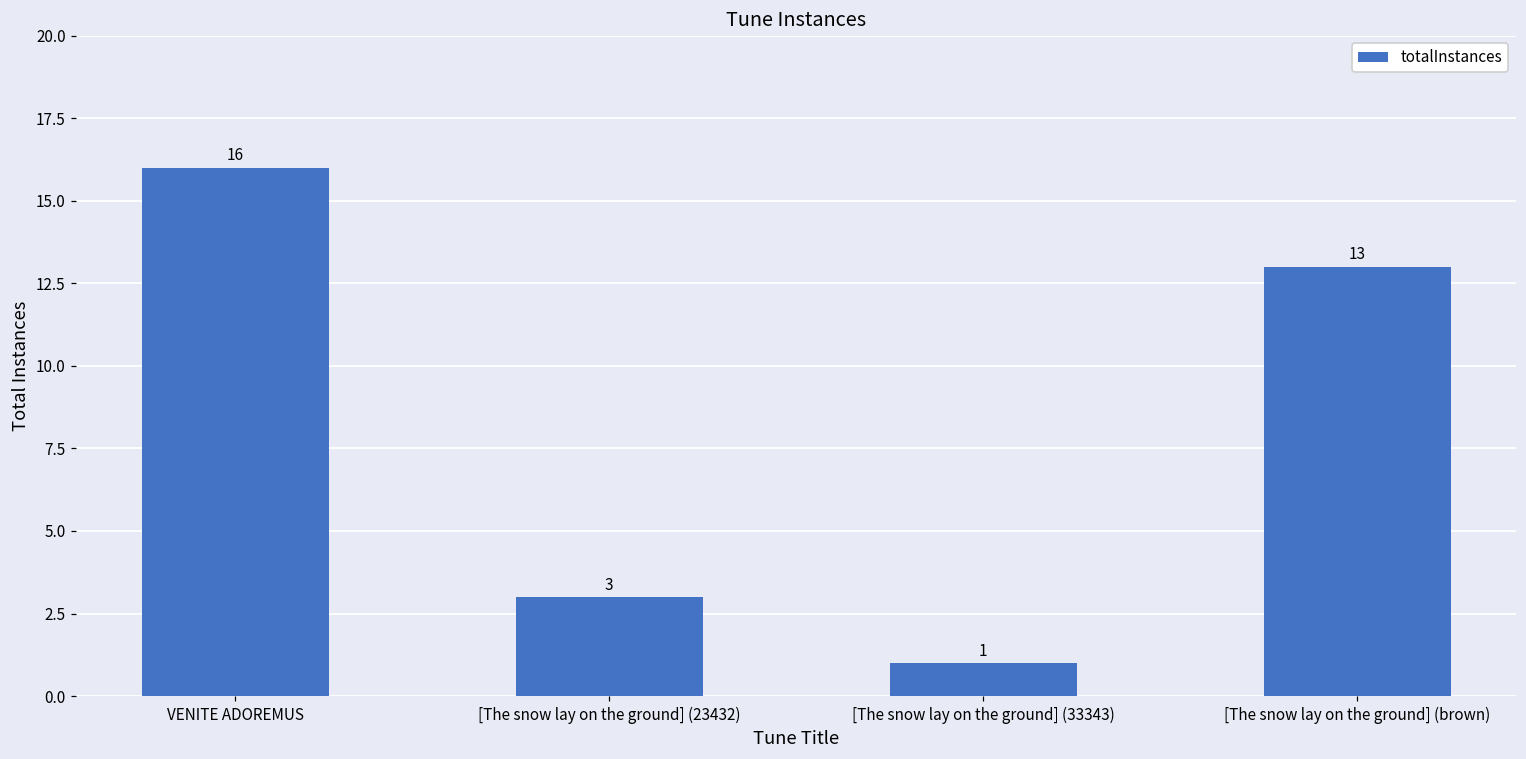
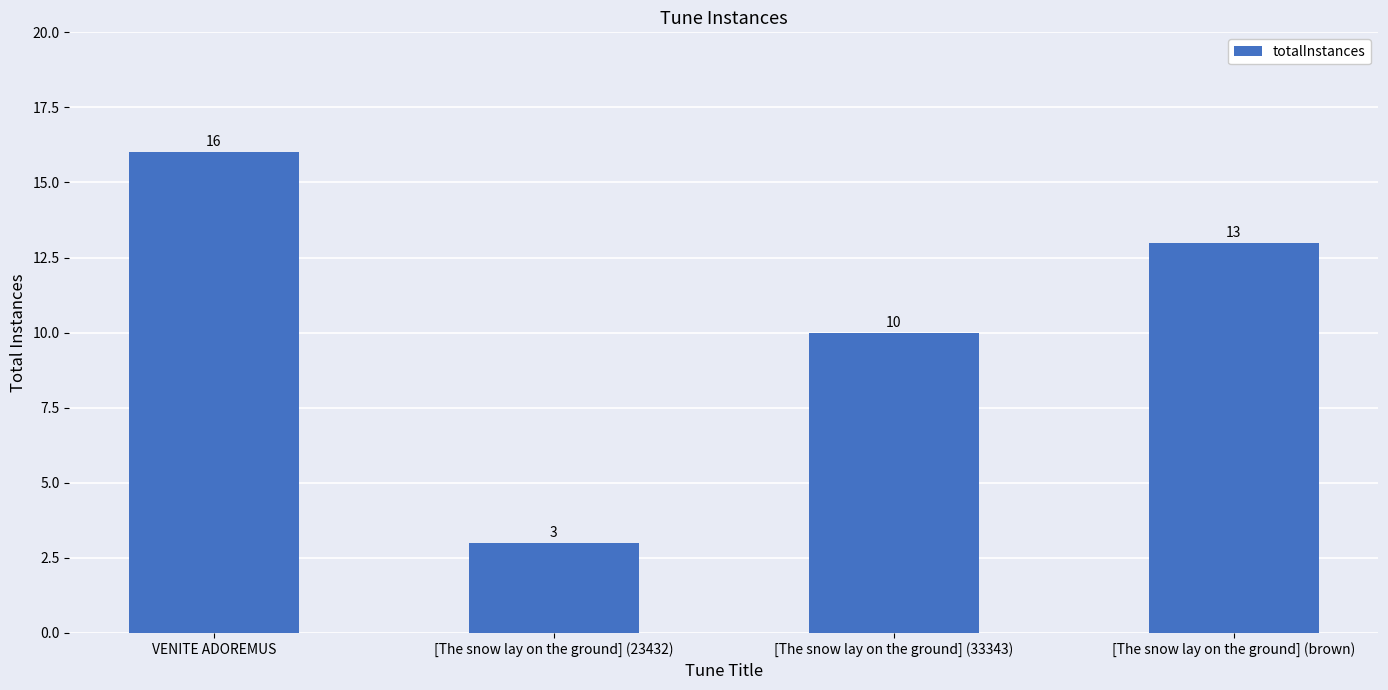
[The snow lay on the ground] (33343): 1 -> 10
